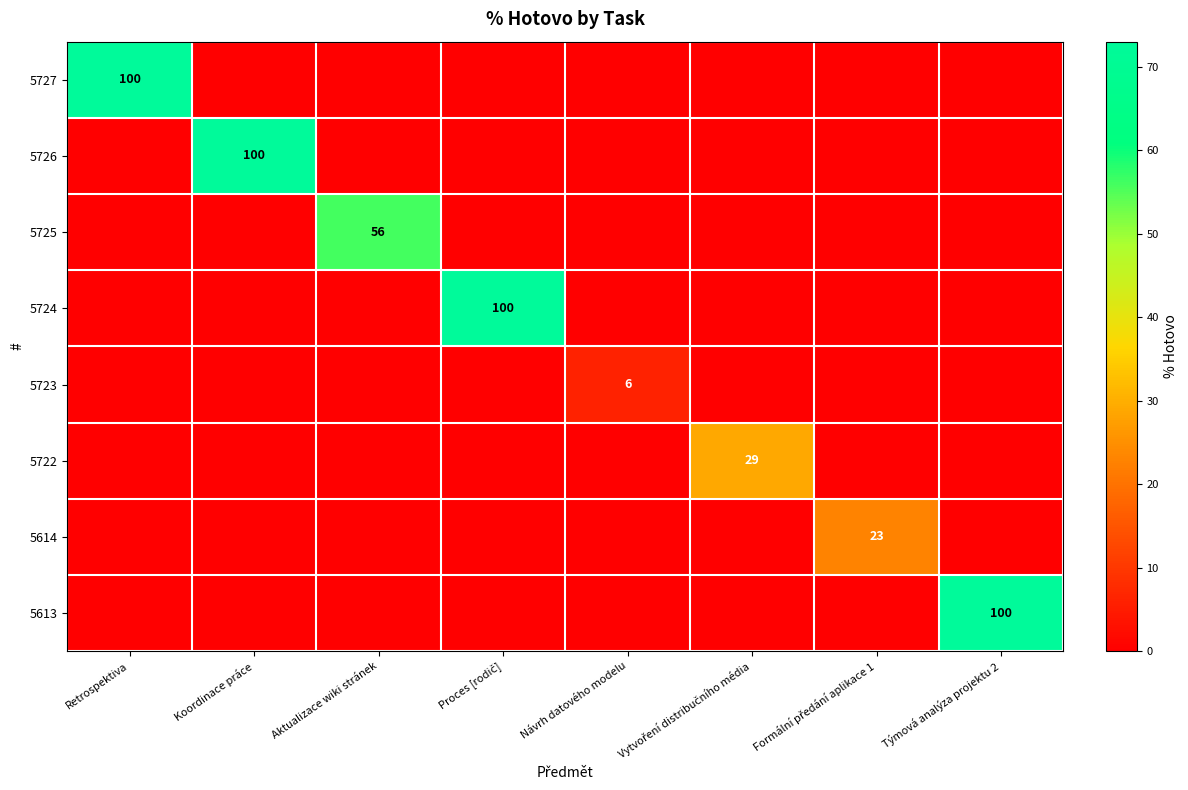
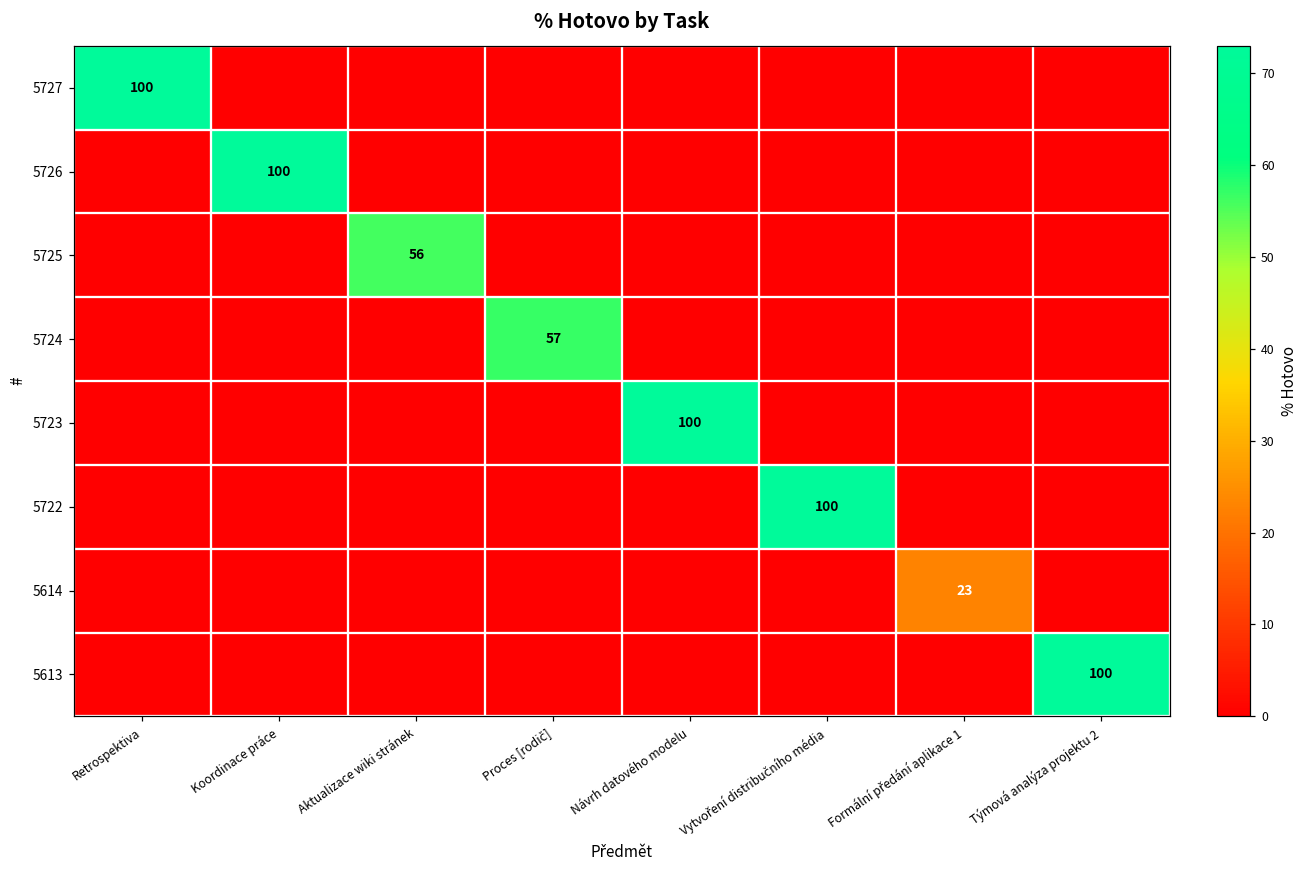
5724, Proces [rodič]: 100 -> 57
5723, Návrh datového modelu: 6 -> 100
5722, Vytvoření distribučního média: 29 -> 100
